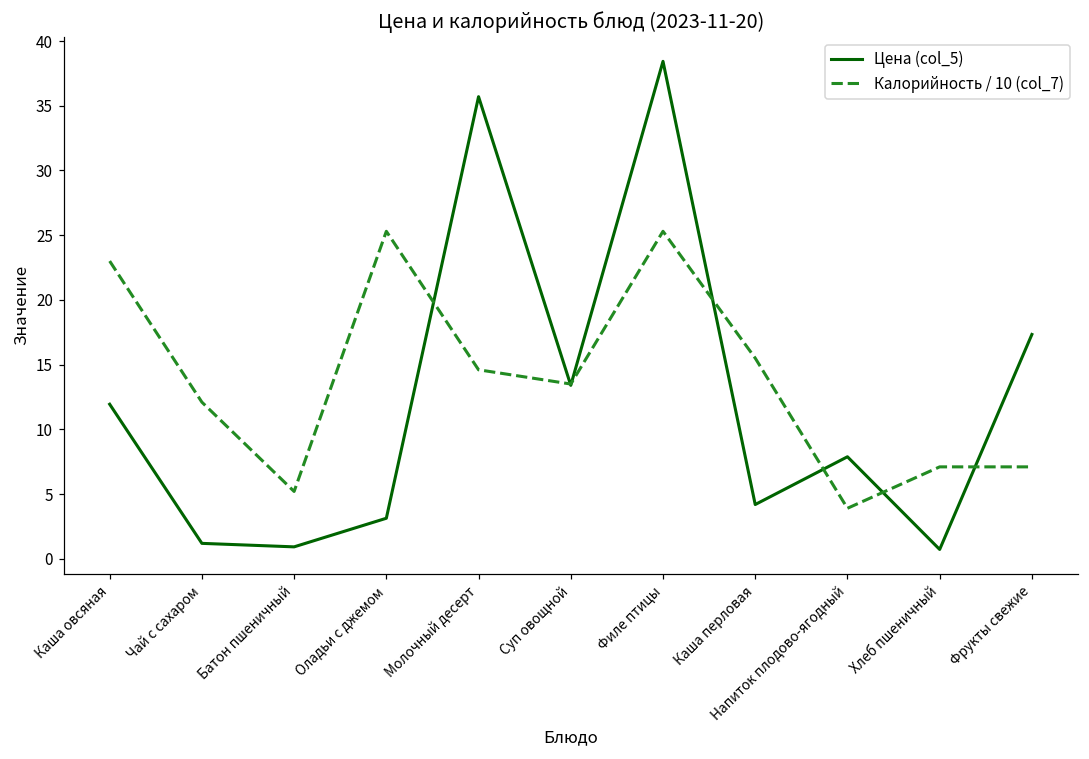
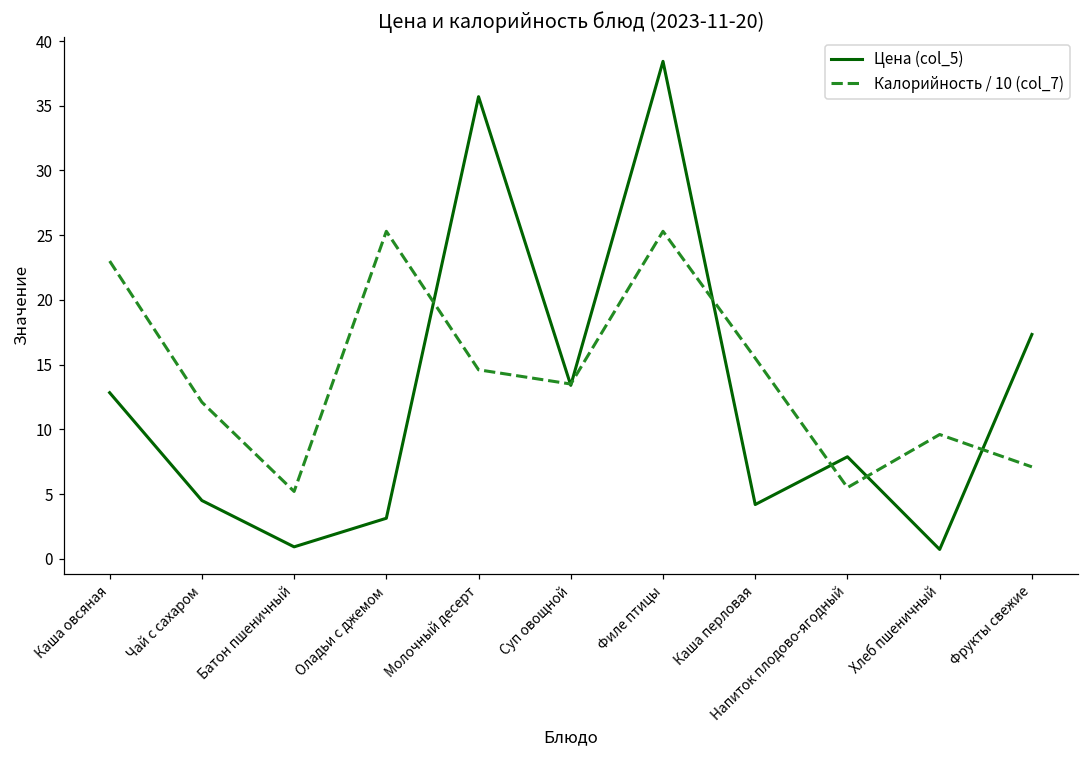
Цена (col_5), Каша овсяная: 11.9 -> 12.8
Цена (col_5), Чай с сахаром: 1.2 -> 4.5
Калорийность / 10 (col_7), Напиток плодово-ягодный: 3.9 -> 5.5
Калорийность / 10 (col_7), Хлеб пшеничный: 7.1 -> 9.6
